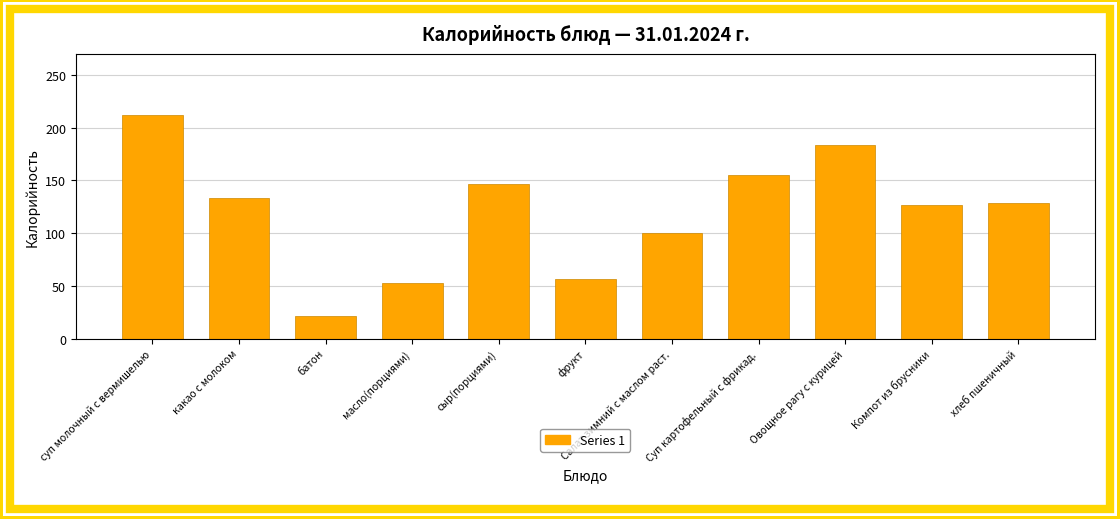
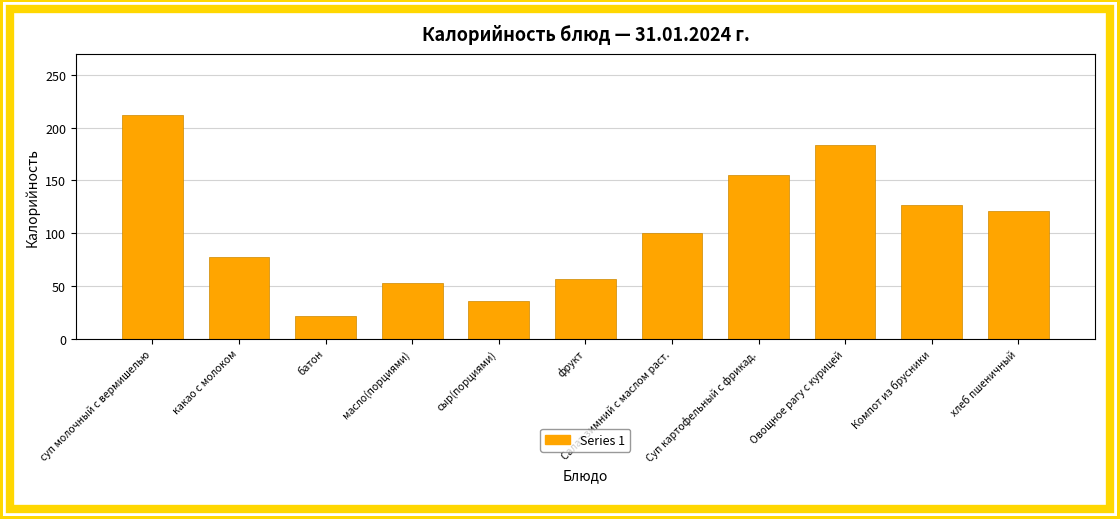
какао с молоком: 133 -> 77
сыр(порциями): 147 -> 35
хлеб пшеничный: 129 -> 121
